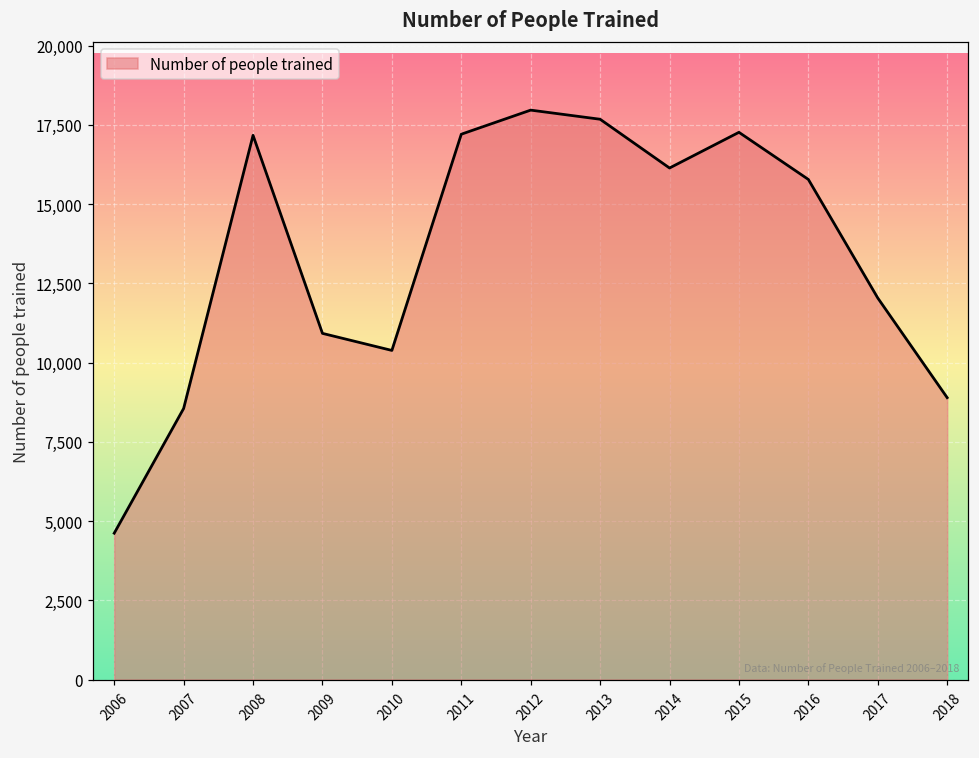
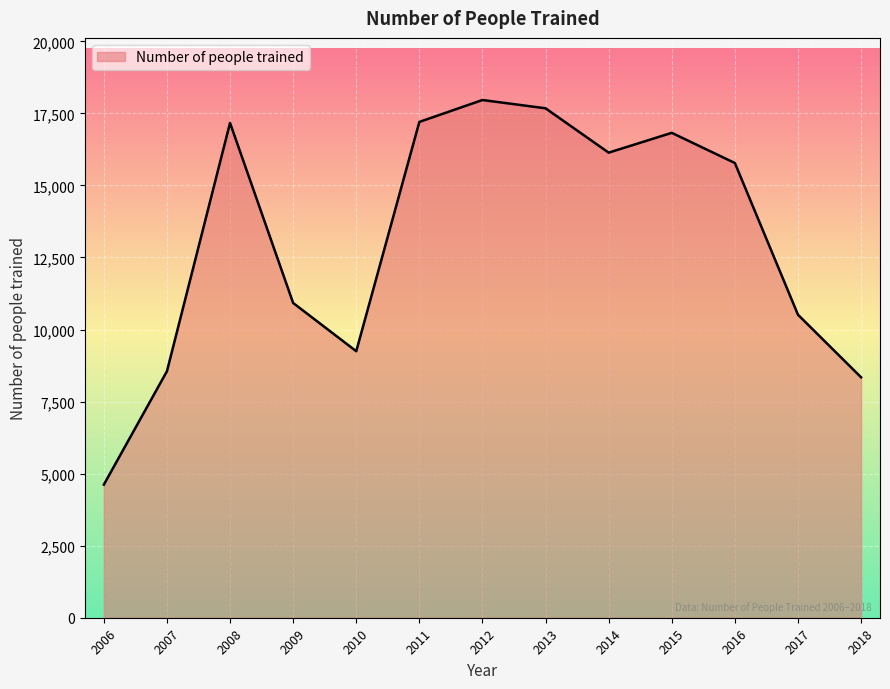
2010: 10,400 -> 9,200
2015: 17,300 -> 16,800
2017: 12,000 -> 10,500
2018: 8,900 -> 8,300
